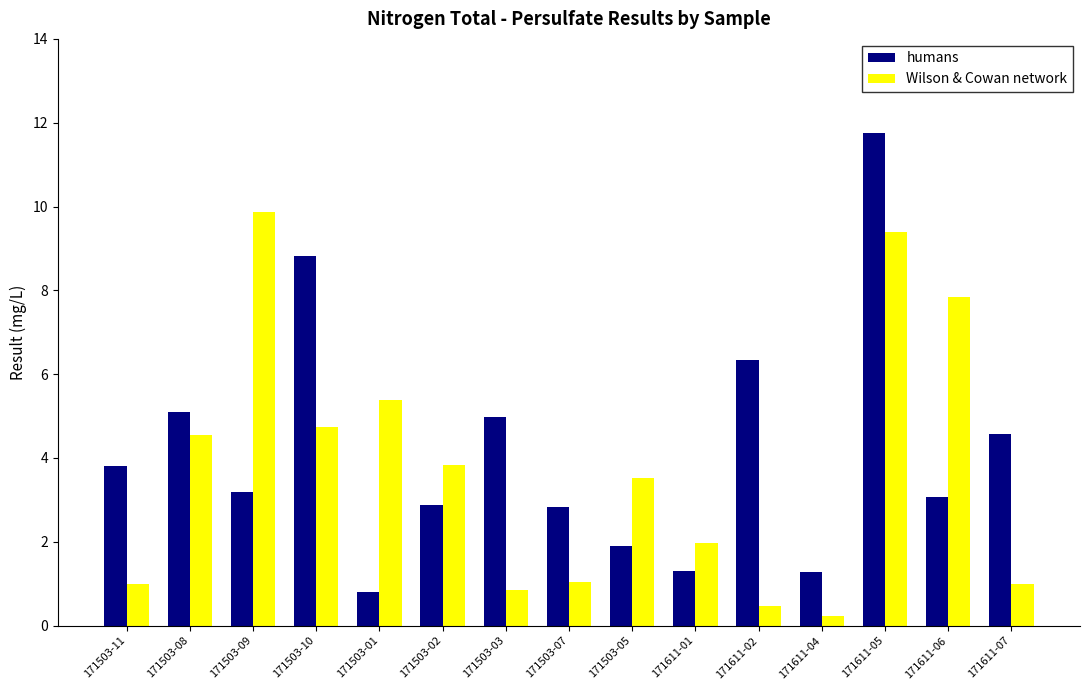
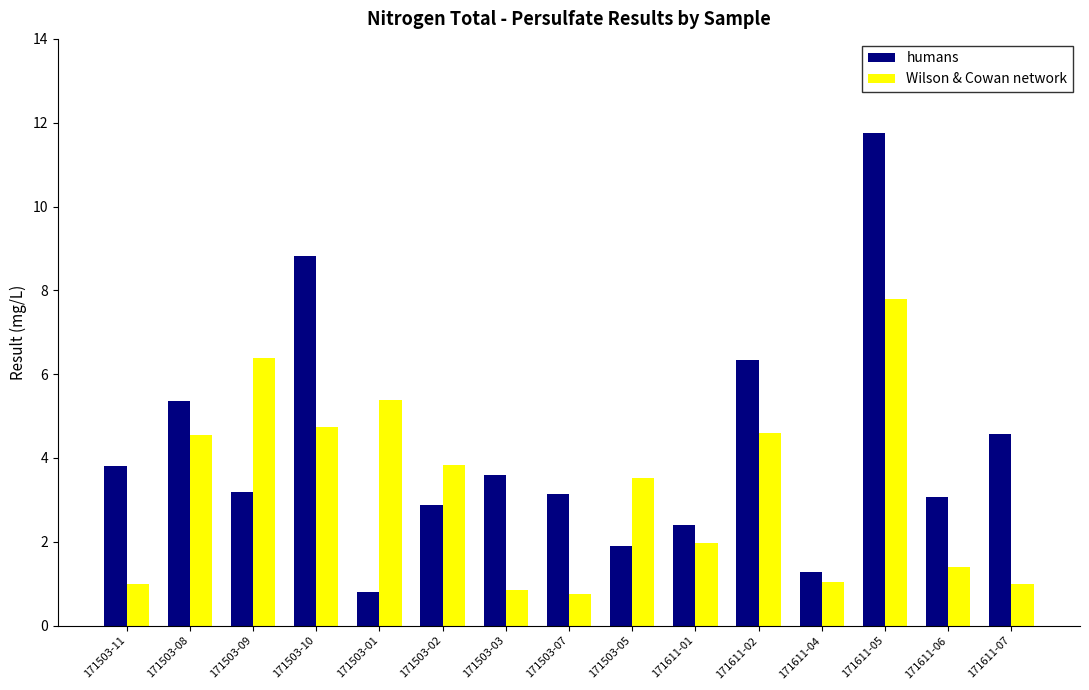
humans, 171503-08: 5.1 -> 5.4
Wilson & Cowan network, 171503-09: 9.9 -> 6.4
humans, 171503-03: 5.0 -> 3.6
humans, 171503-07: 2.8 -> 3.2
Wilson & Cowan network, 171503-07: 1.0 -> 0.8
humans, 171611-01: 1.3 -> 2.4
Wilson & Cowan network, 171611-02: 0.5 -> 4.6
Wilson & Cowan network, 171611-04: 0.2 -> 1.1
Wilson & Cowan network, 171611-05: 9.4 -> 7.8
Wilson & Cowan network, 171611-06: 7.8 -> 1.4
